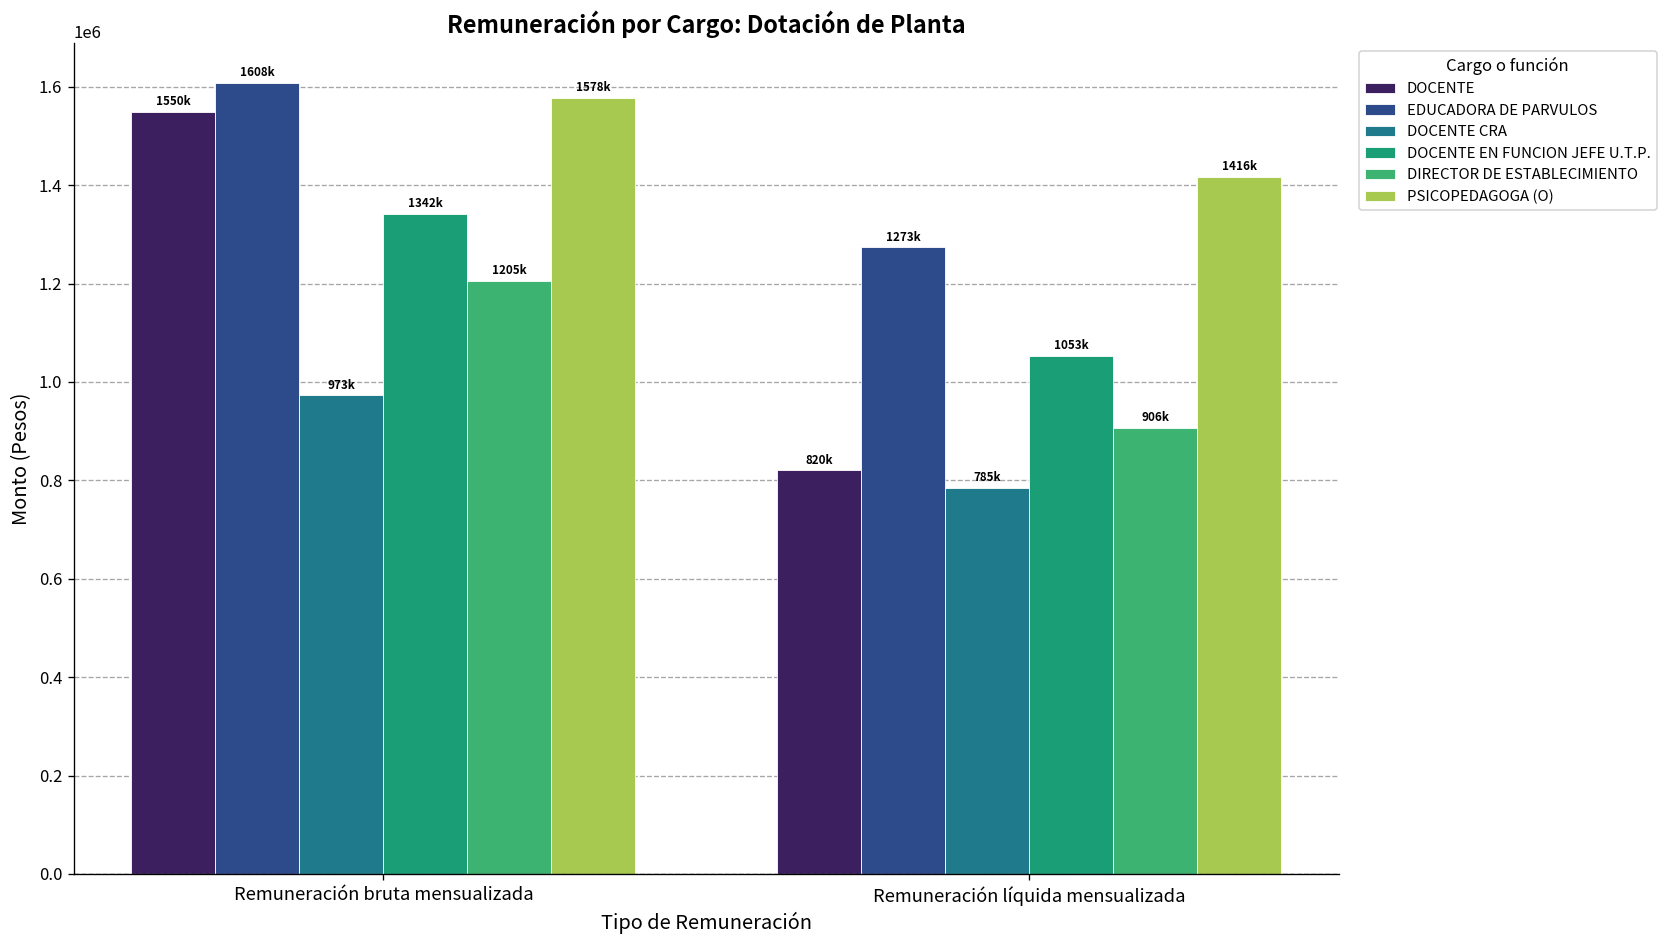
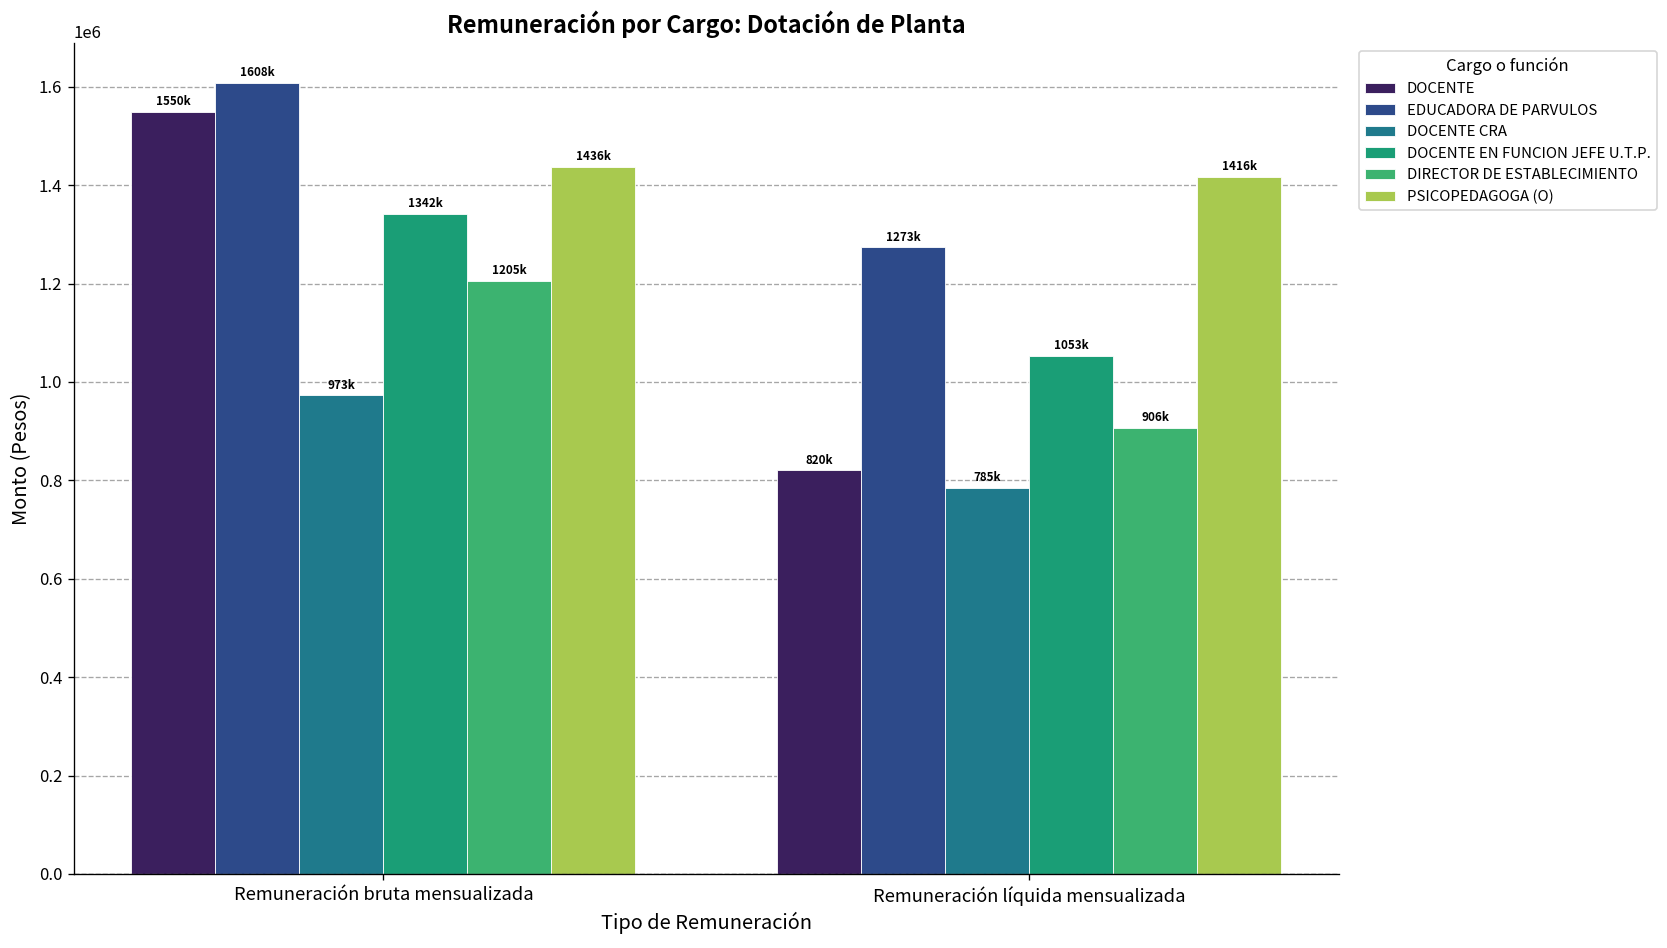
PSICOPEDAGOGA (O), Remuneración bruta mensualizada: 1578k -> 1436k
